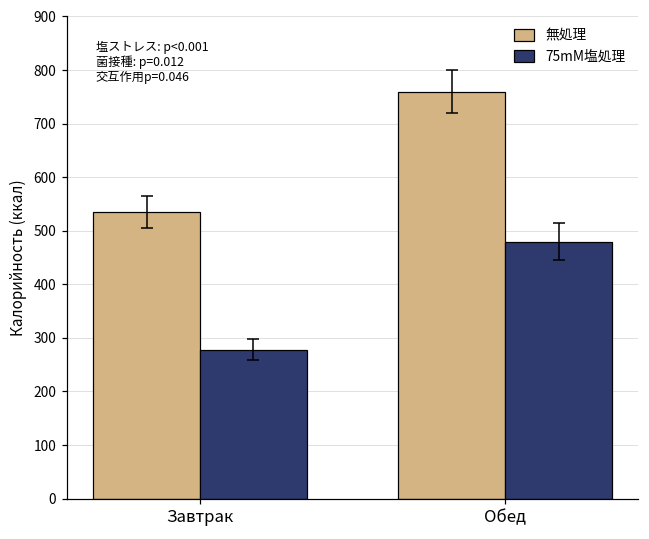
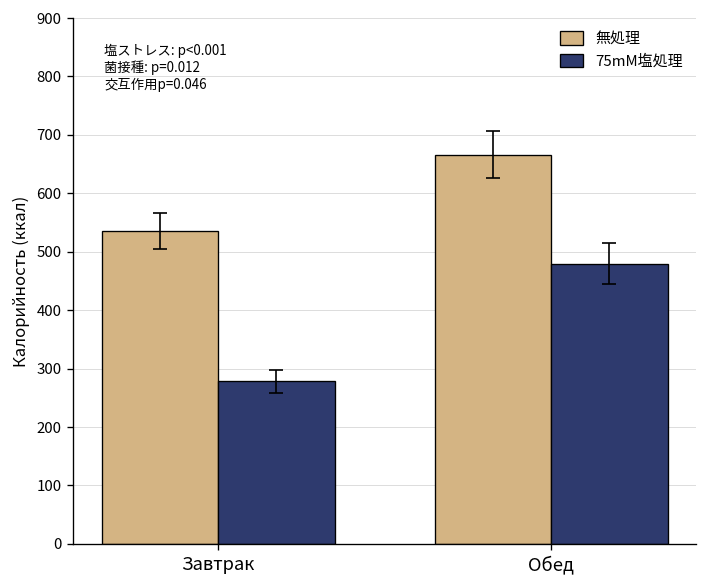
無処理, Обед: 760 -> 670
